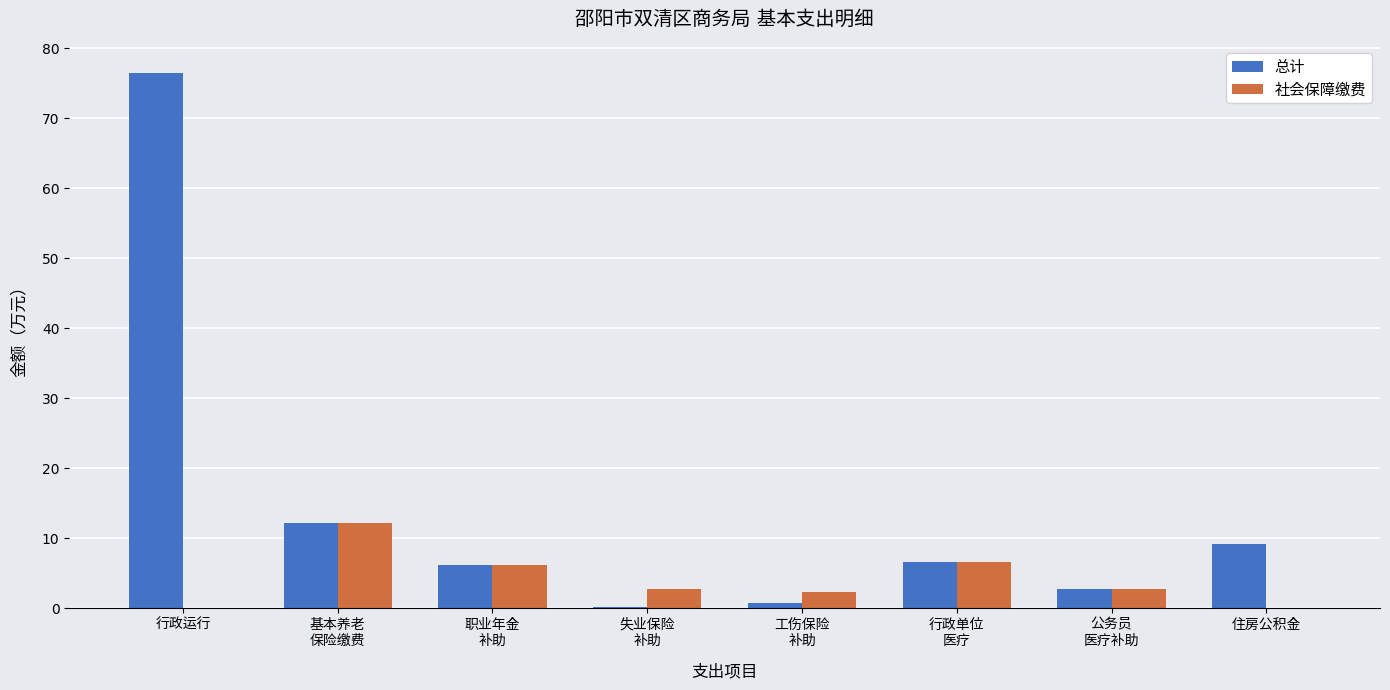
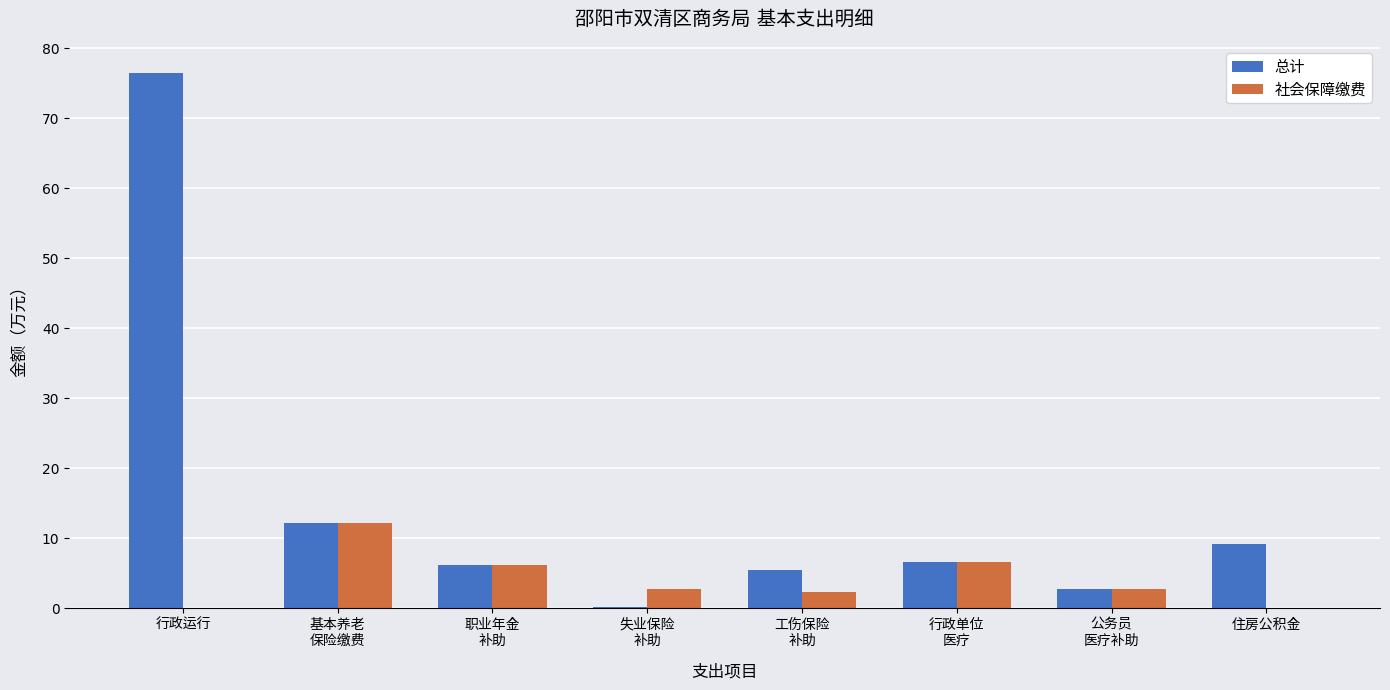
总计, 工伤保险 补助: 1 -> 5
